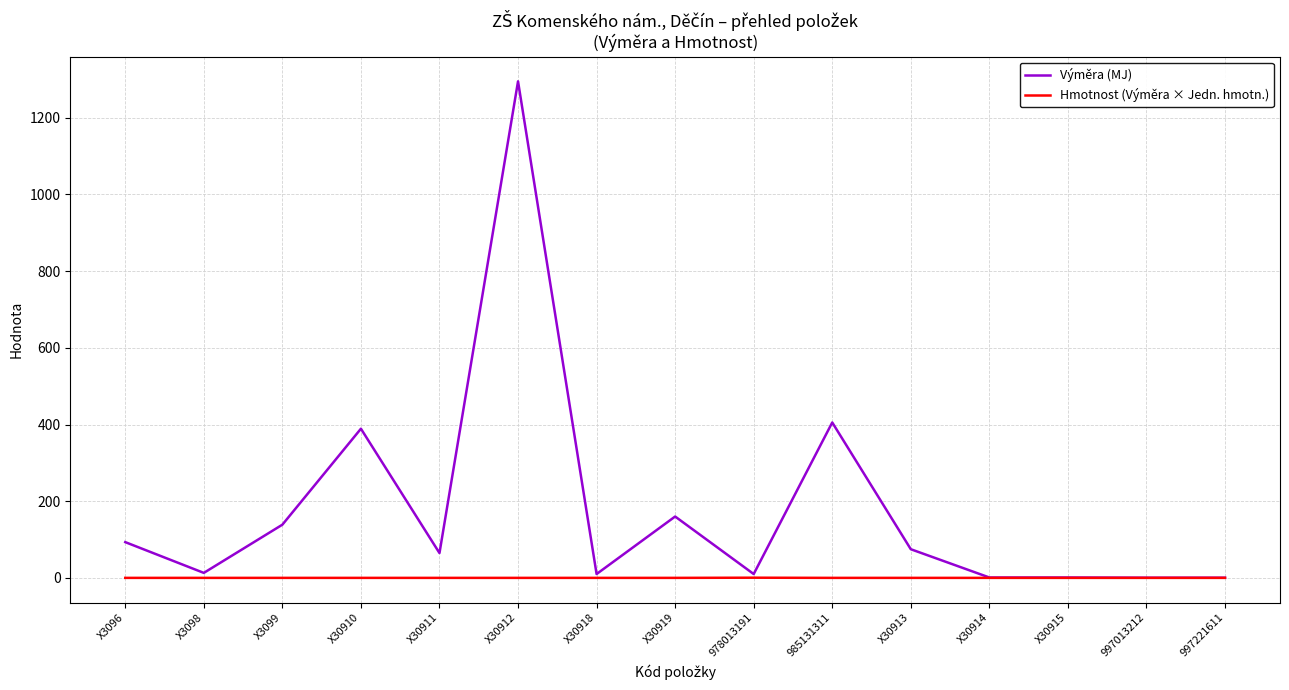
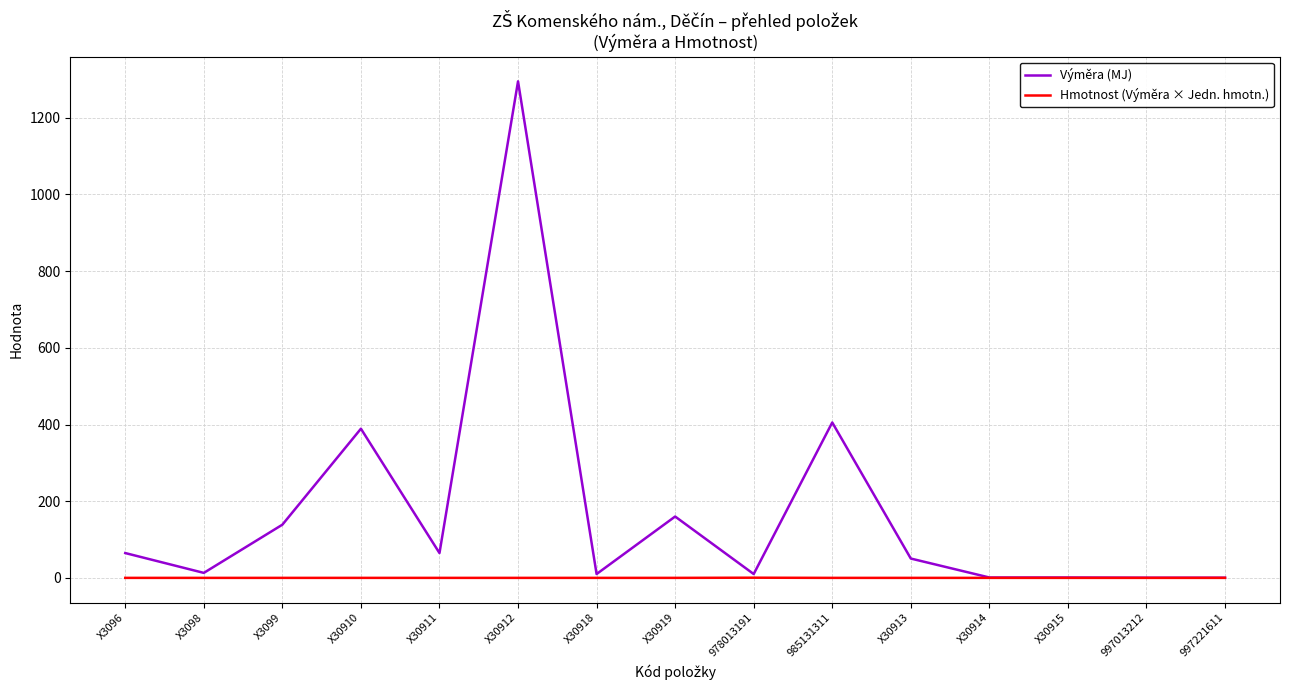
Výměra (MJ), X3096: 90 -> 60
Výměra (MJ), X30913: 70 -> 50
